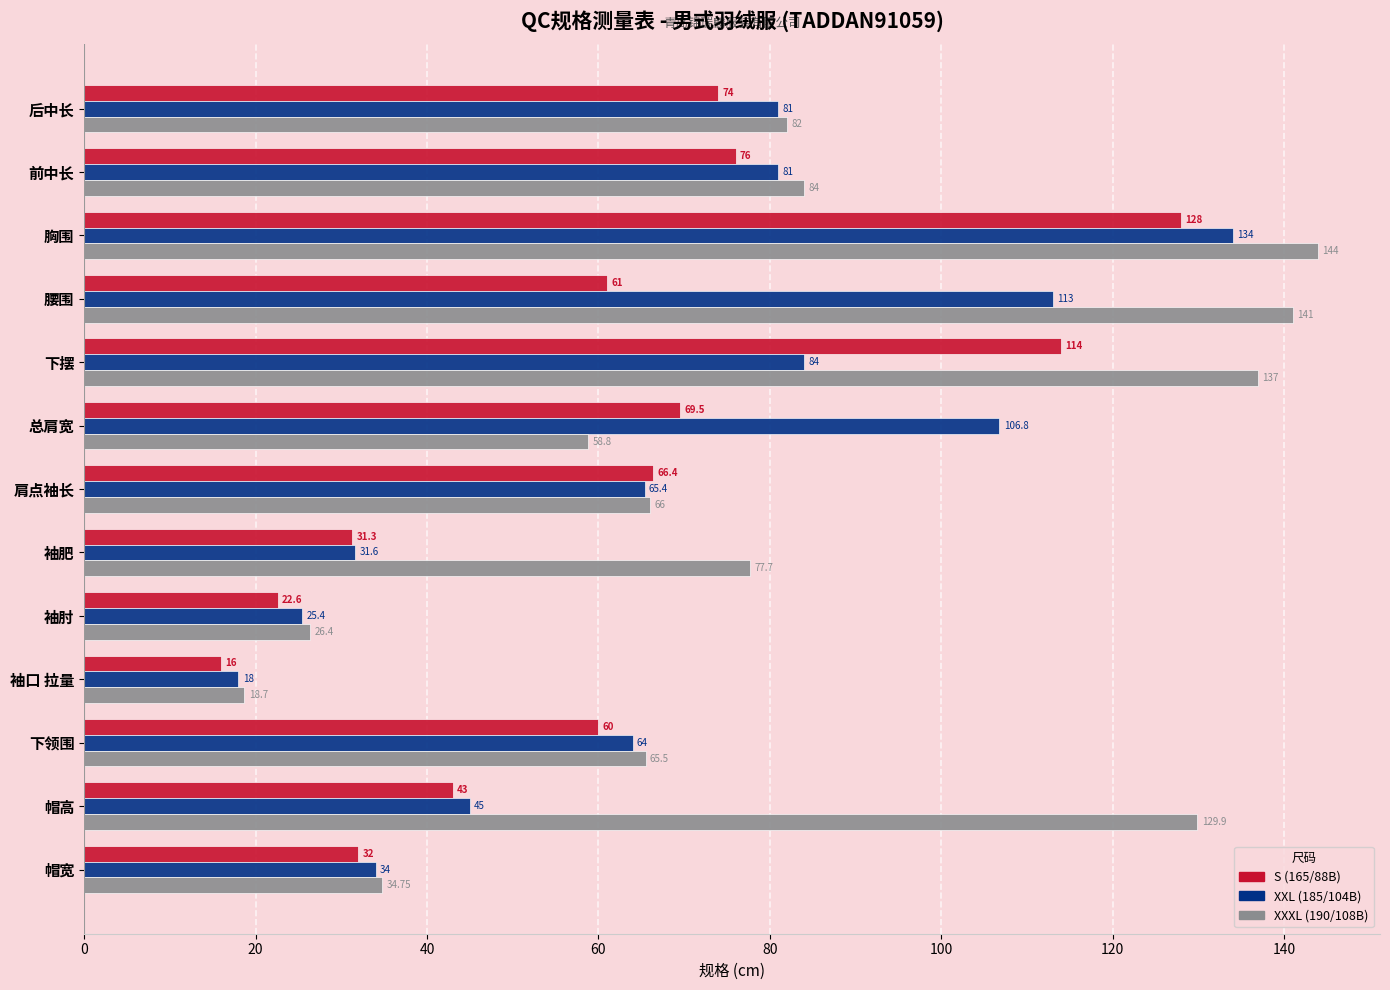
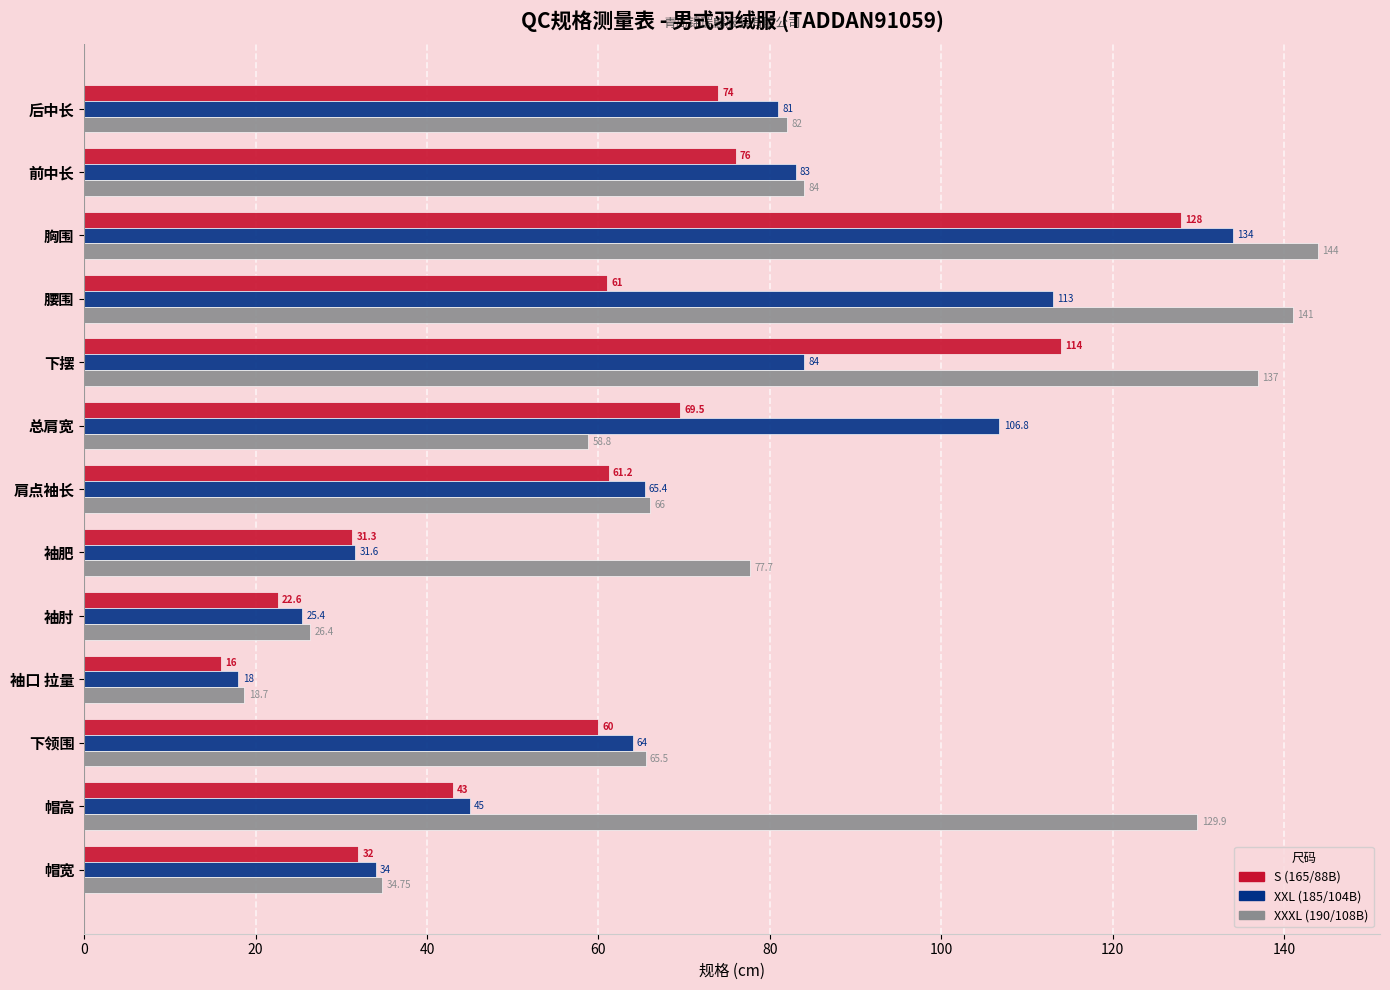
XXL (185/104B), 前中长: 81 -> 83
S (165/88B), 肩点袖长: 66.4 -> 61.2
